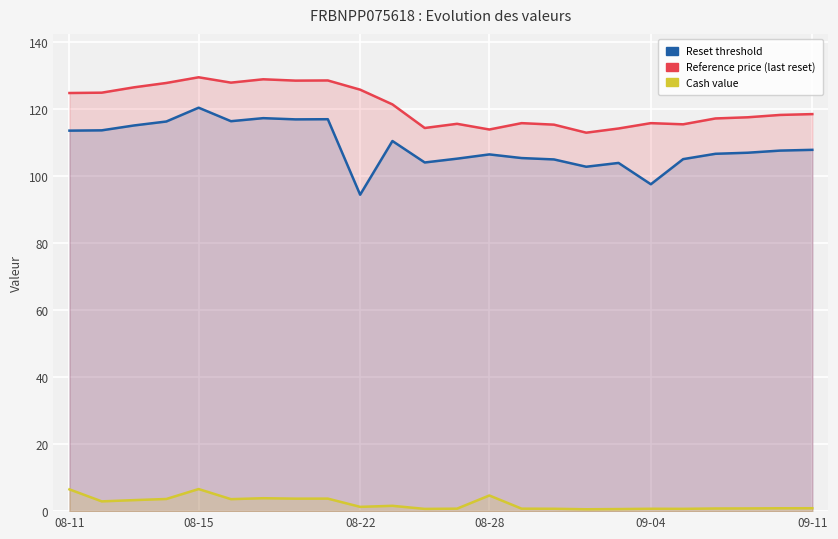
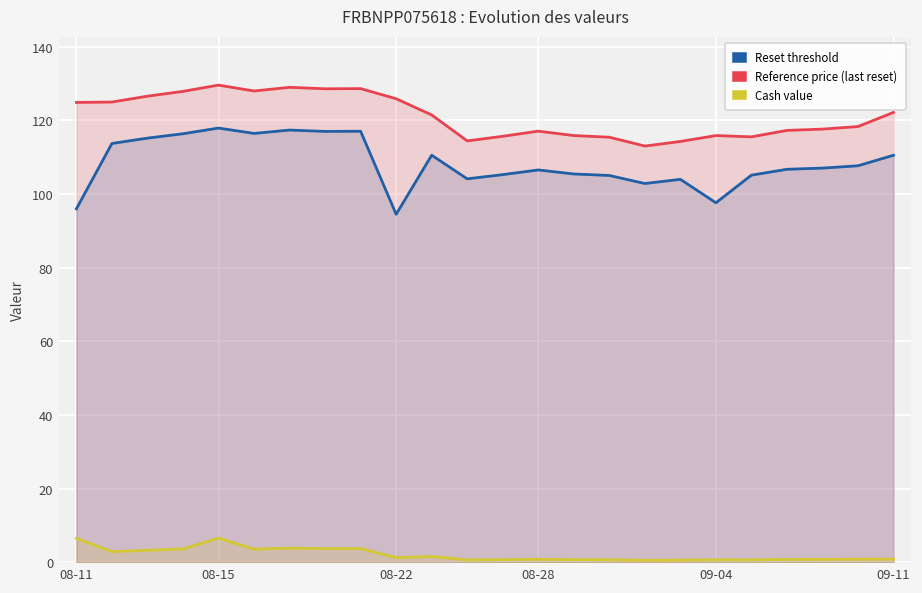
Reset threshold, 08-11: 114 -> 96
Reset threshold, 08-15: 121 -> 118
Reference price (last reset), 08-28: 114 -> 117
Cash value, 08-28: 5 -> 1
Reset threshold, 09-11: 108 -> 111
Reference price (last reset), 09-11: 119 -> 122
